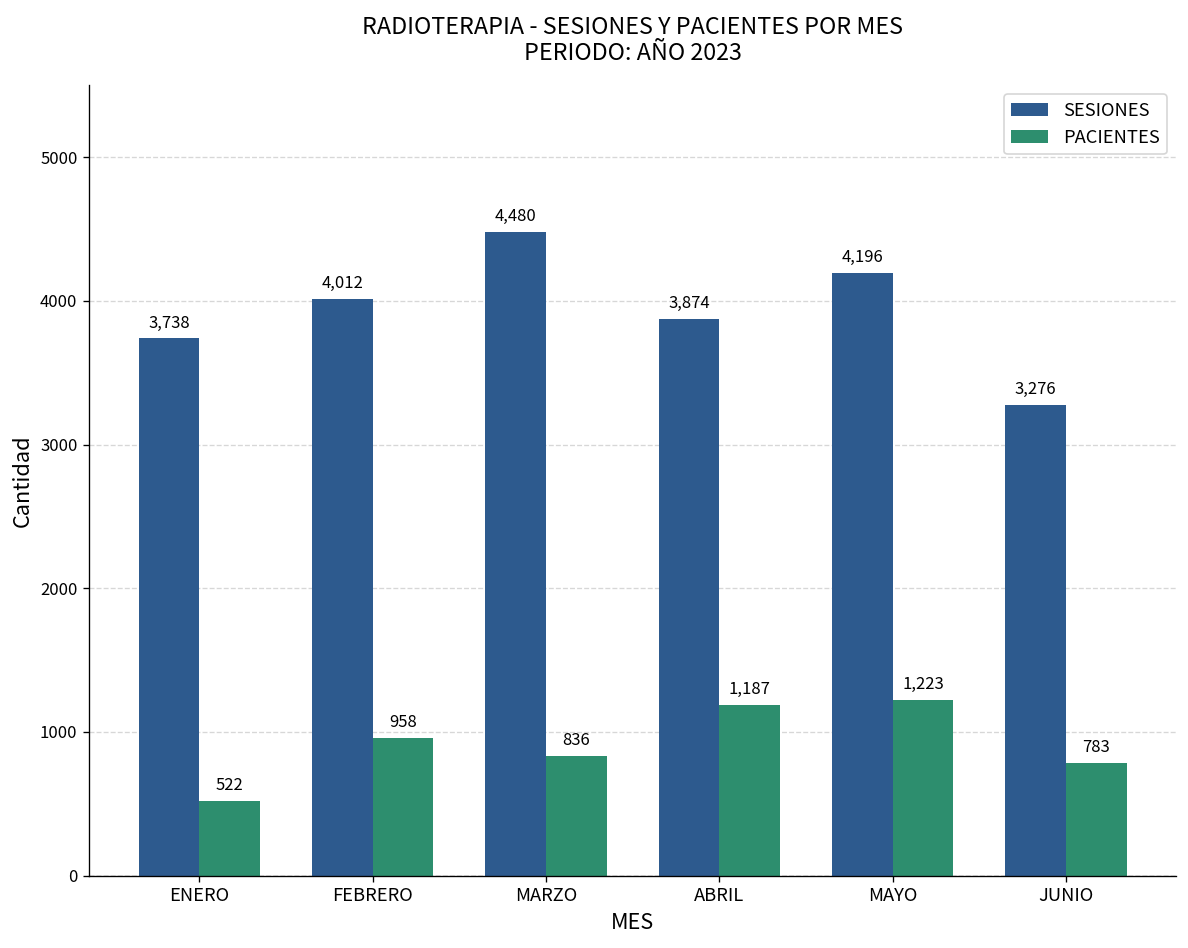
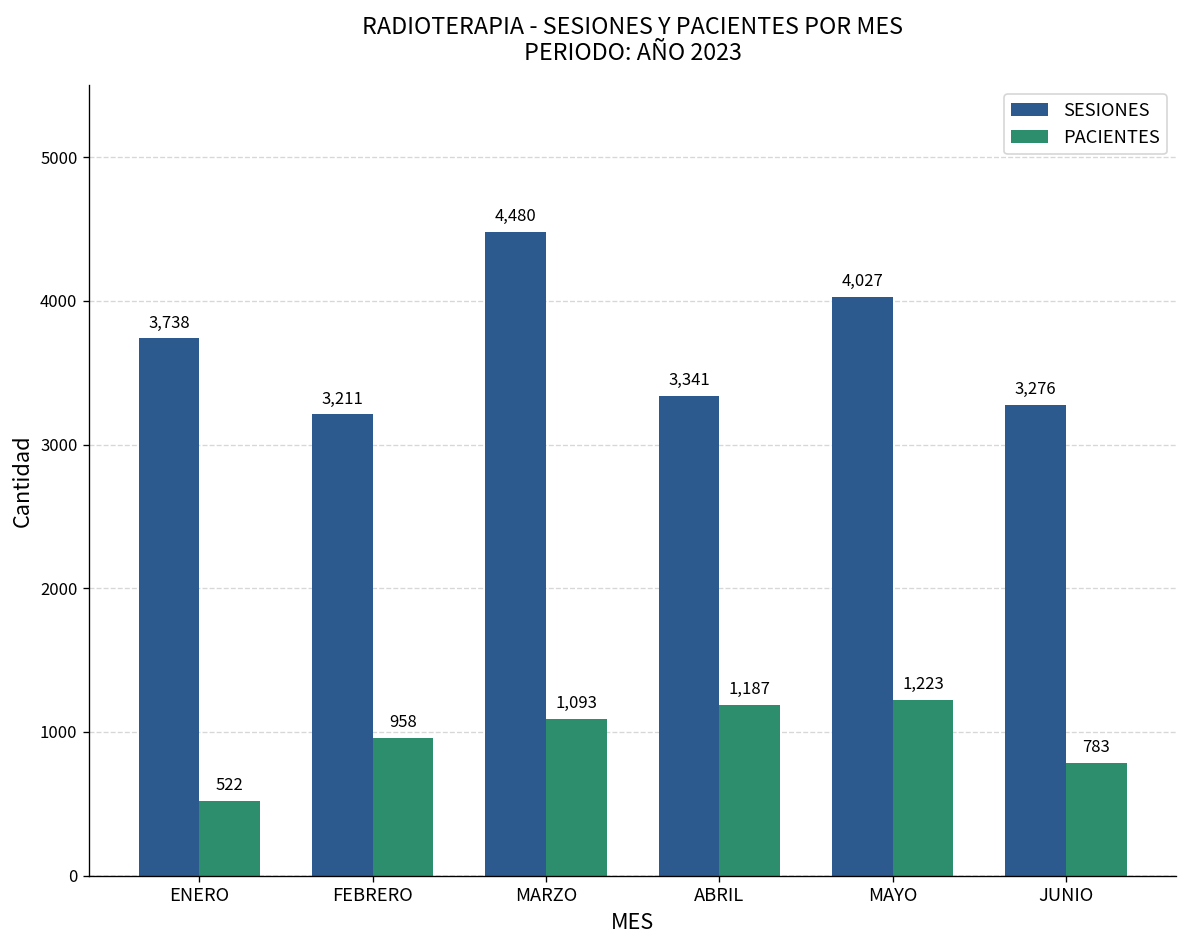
SESIONES, FEBRERO: 4,012 -> 3,211
PACIENTES, MARZO: 836 -> 1,093
SESIONES, ABRIL: 3,874 -> 3,341
SESIONES, MAYO: 4,196 -> 4,027
